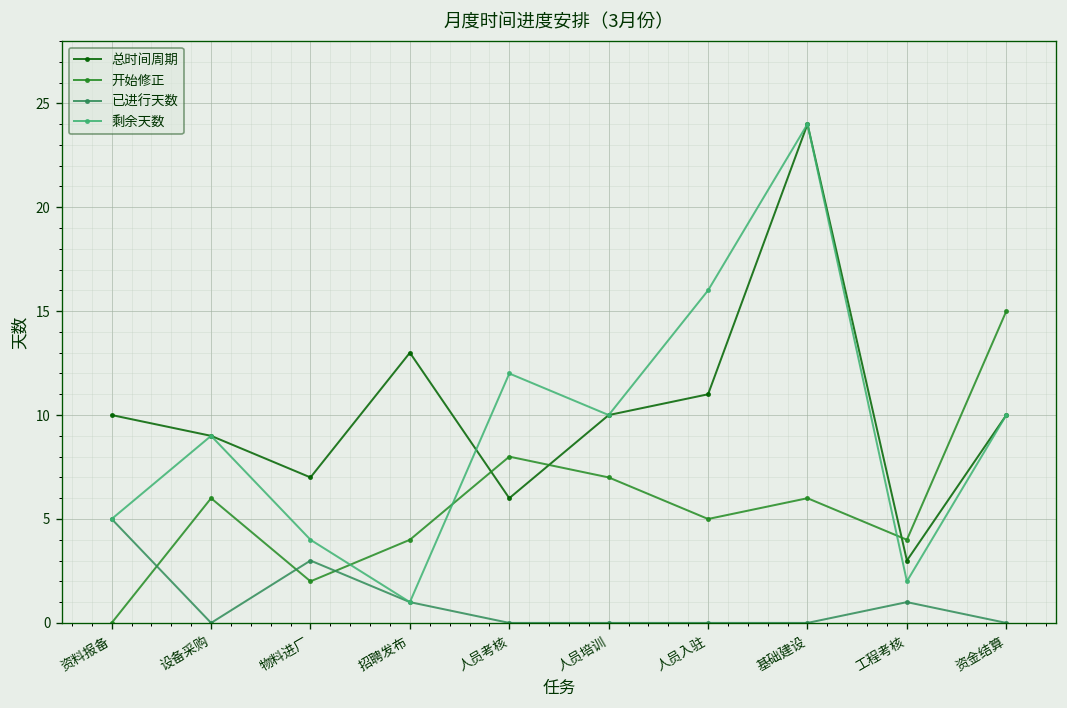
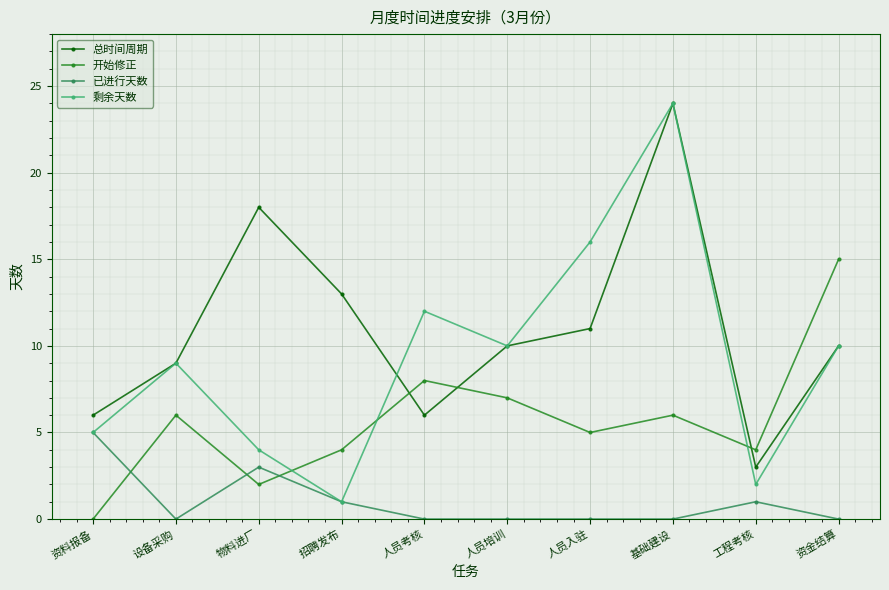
总时间周期, 资料报备: 10 -> 6
总时间周期, 物料进厂: 7 -> 18
